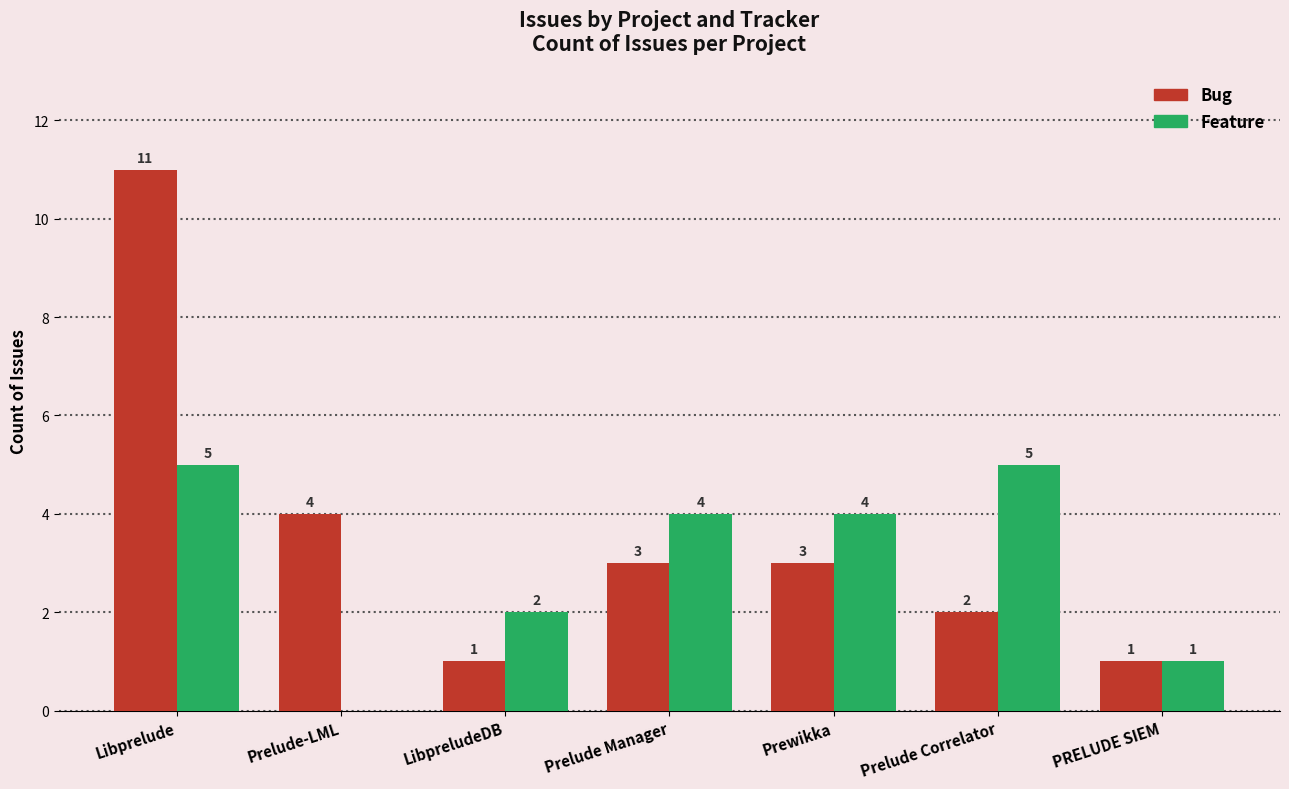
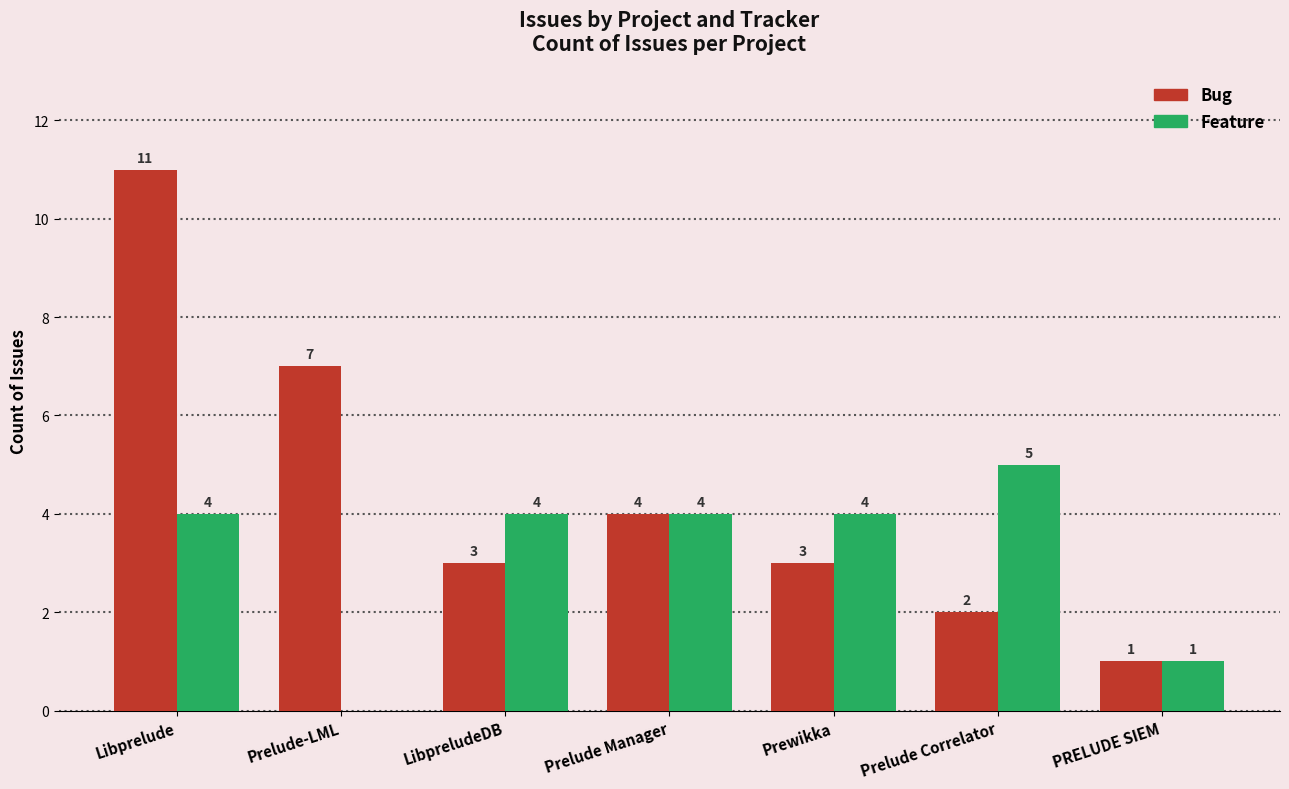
Feature, Libprelude: 5 -> 4
Bug, Prelude-LML: 4 -> 7
Bug, LibpreludeDB: 1 -> 3
Feature, LibpreludeDB: 2 -> 4
Bug, Prelude Manager: 3 -> 4
